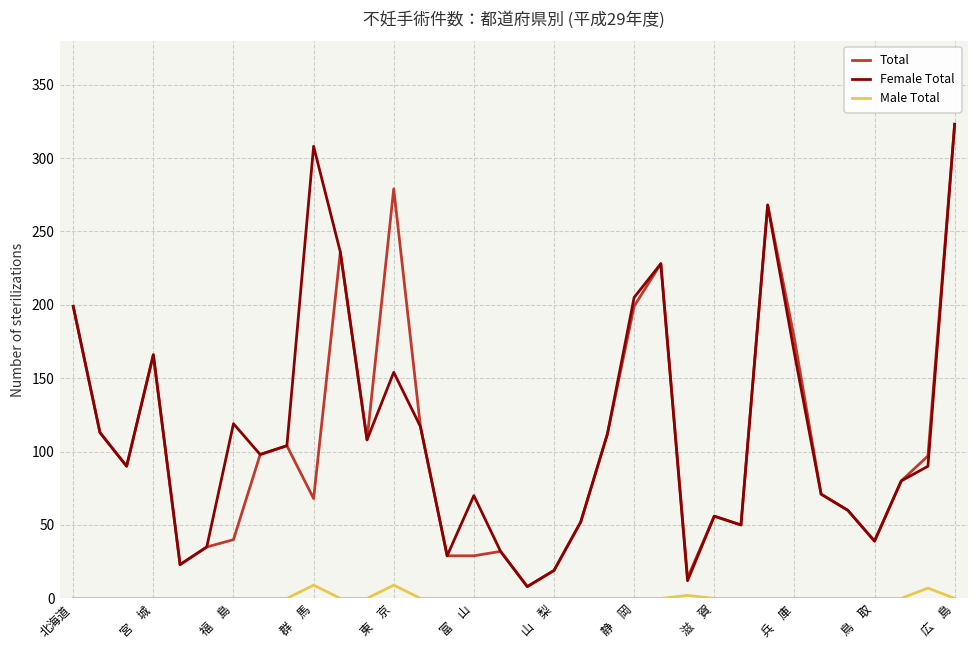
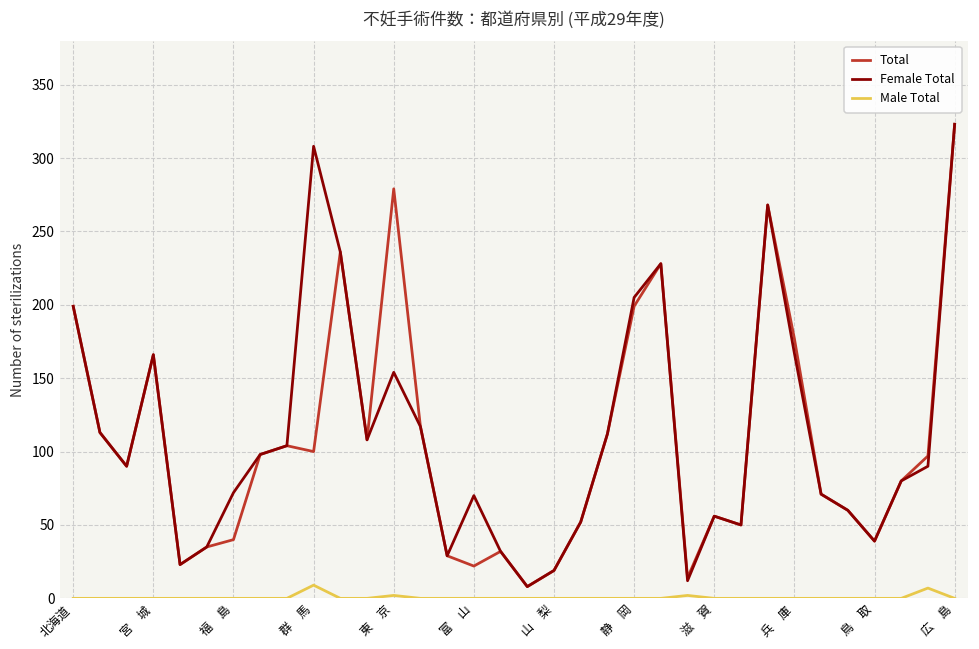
Female Total, 福 島: 119 -> 72
Total, 群 馬: 68 -> 100
Male Total, 東 京: 9 -> 2
Total, 富 山: 29 -> 22
